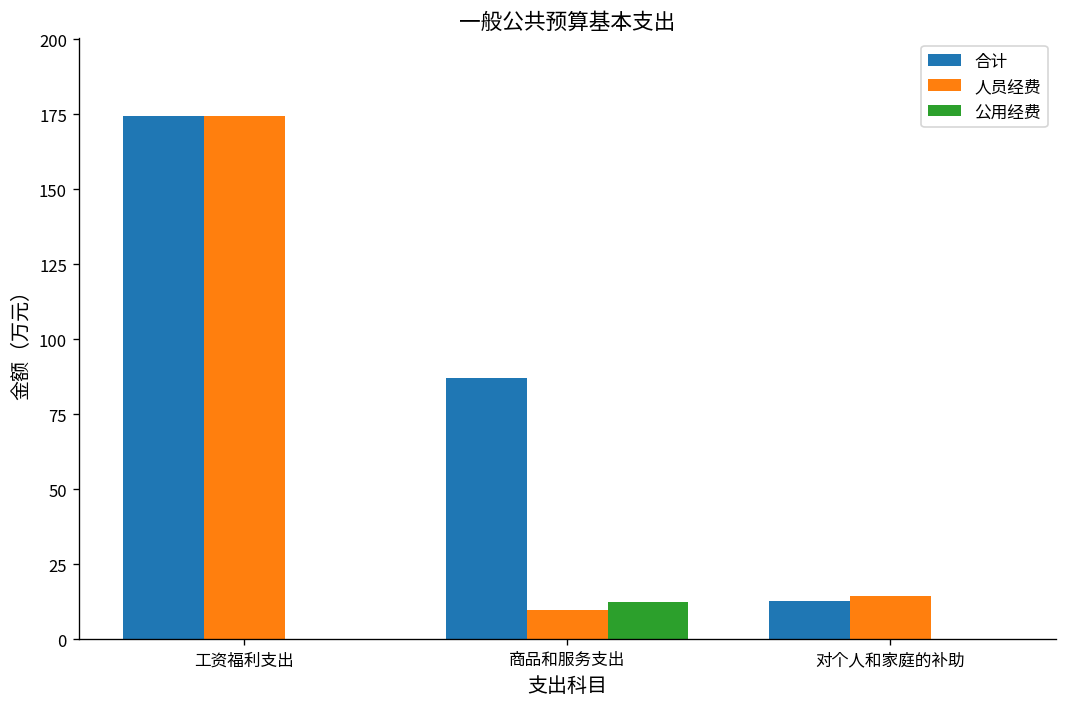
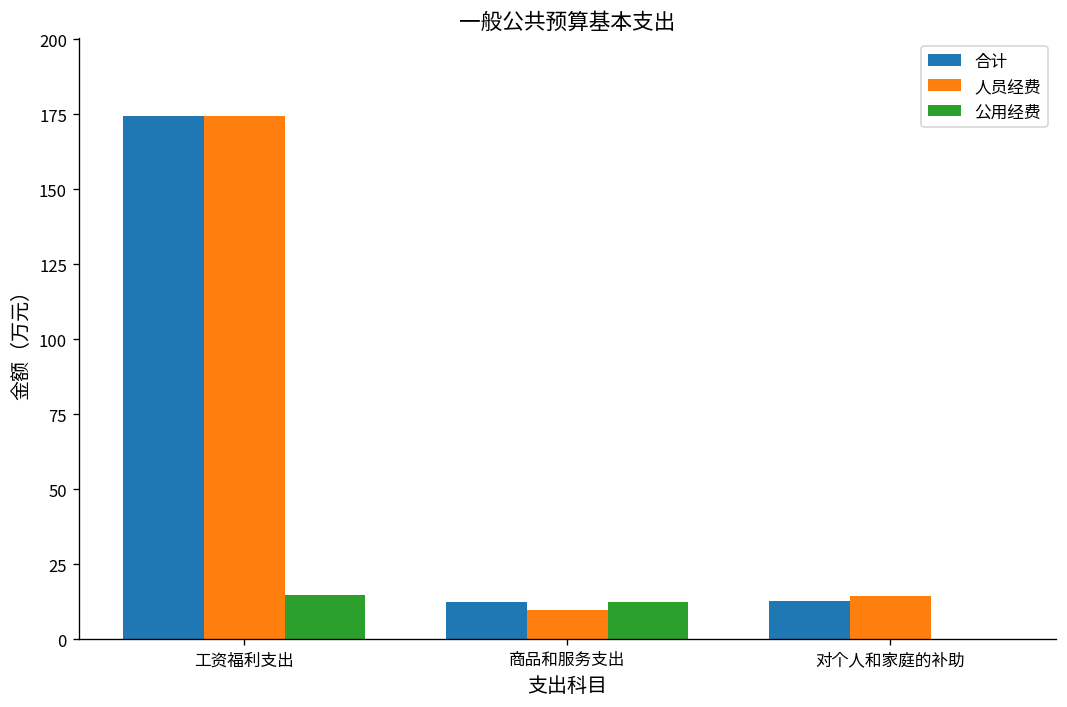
公用经费, 工资福利支出: 0 -> 15
合计, 商品和服务支出: 87 -> 12
